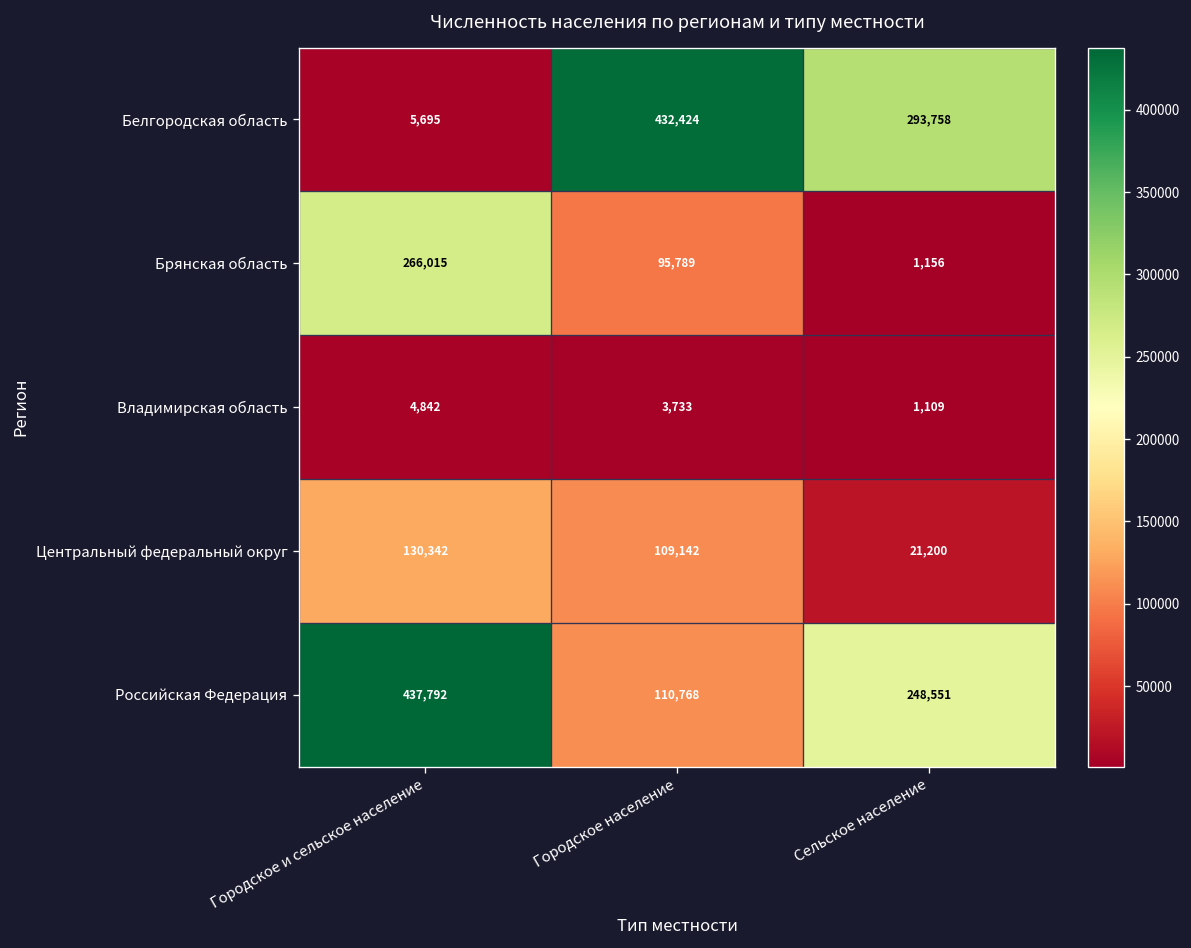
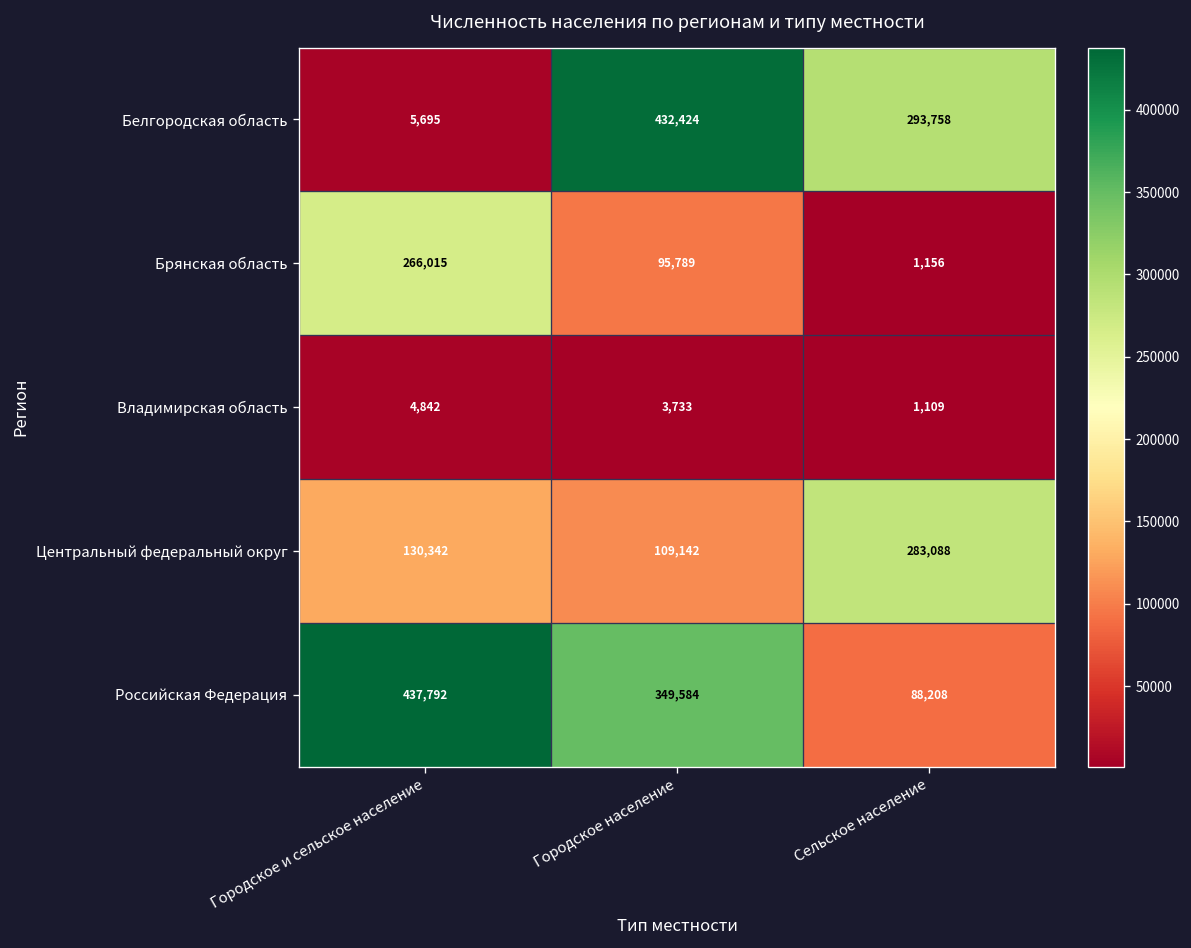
Центральный федеральный округ, Сельское население: 21,200 -> 283,088
Российская Федерация, Городское население: 110,768 -> 349,584
Российская Федерация, Сельское население: 248,551 -> 88,208
